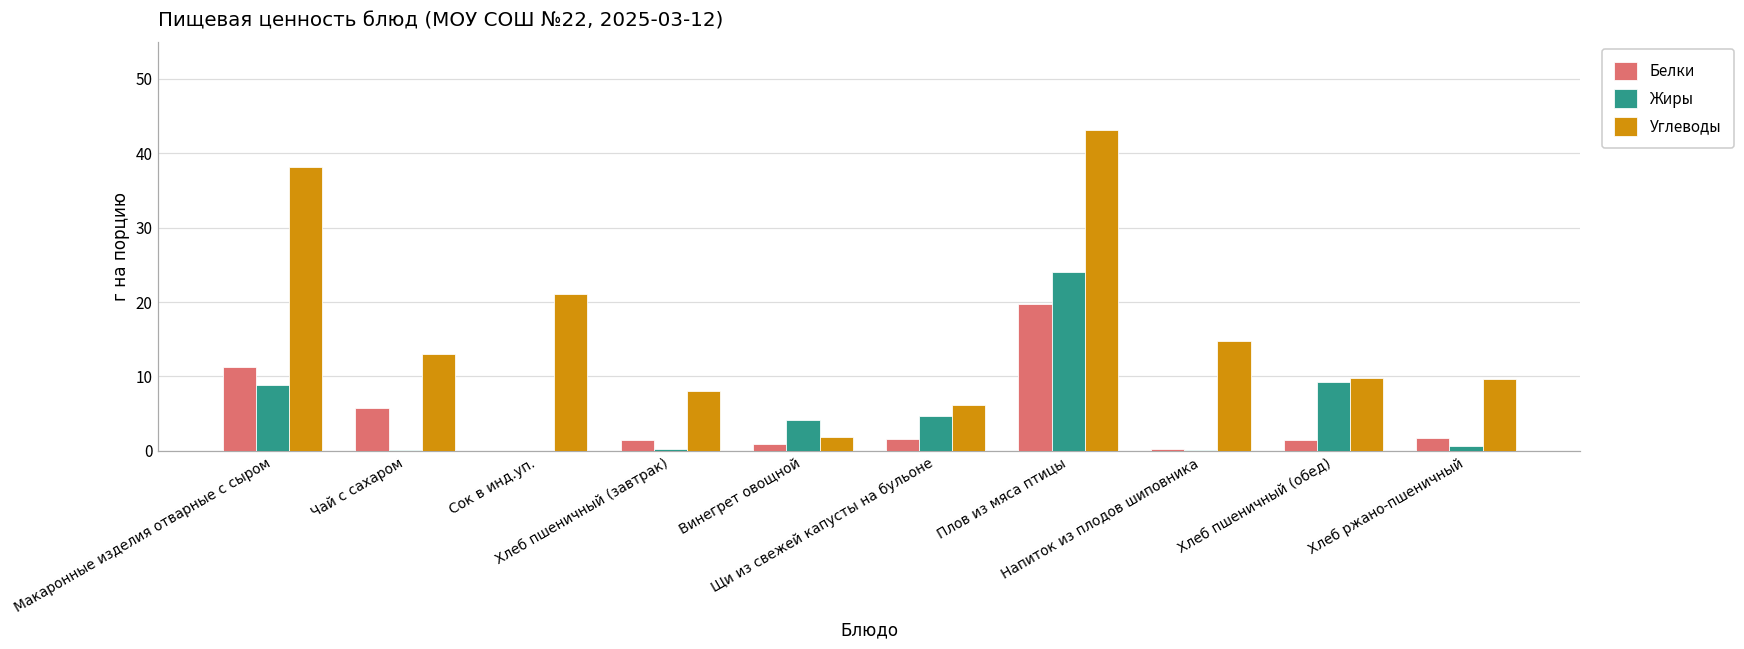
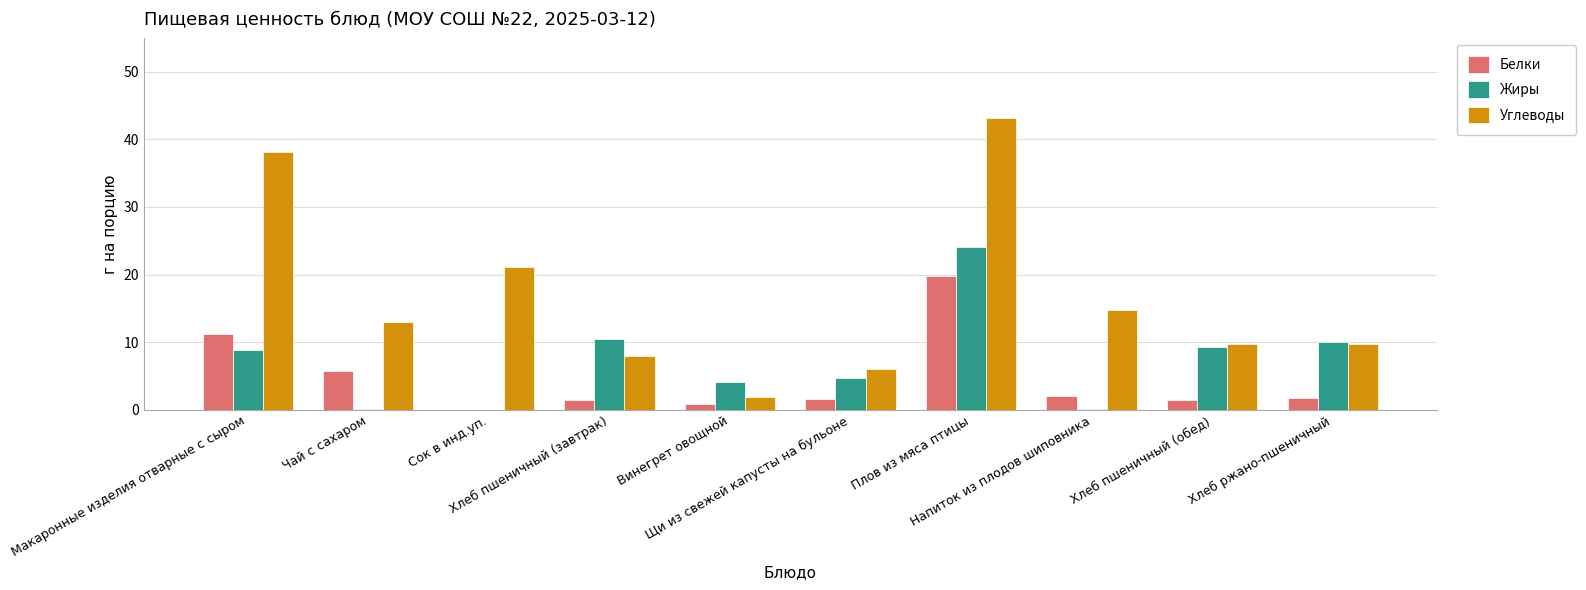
Жиры, Хлеб пшеничный (завтрак): 0 -> 10
Белки, Напиток из плодов шиповника: 0 -> 2
Жиры, Хлеб ржано-пшеничный: 1 -> 10
